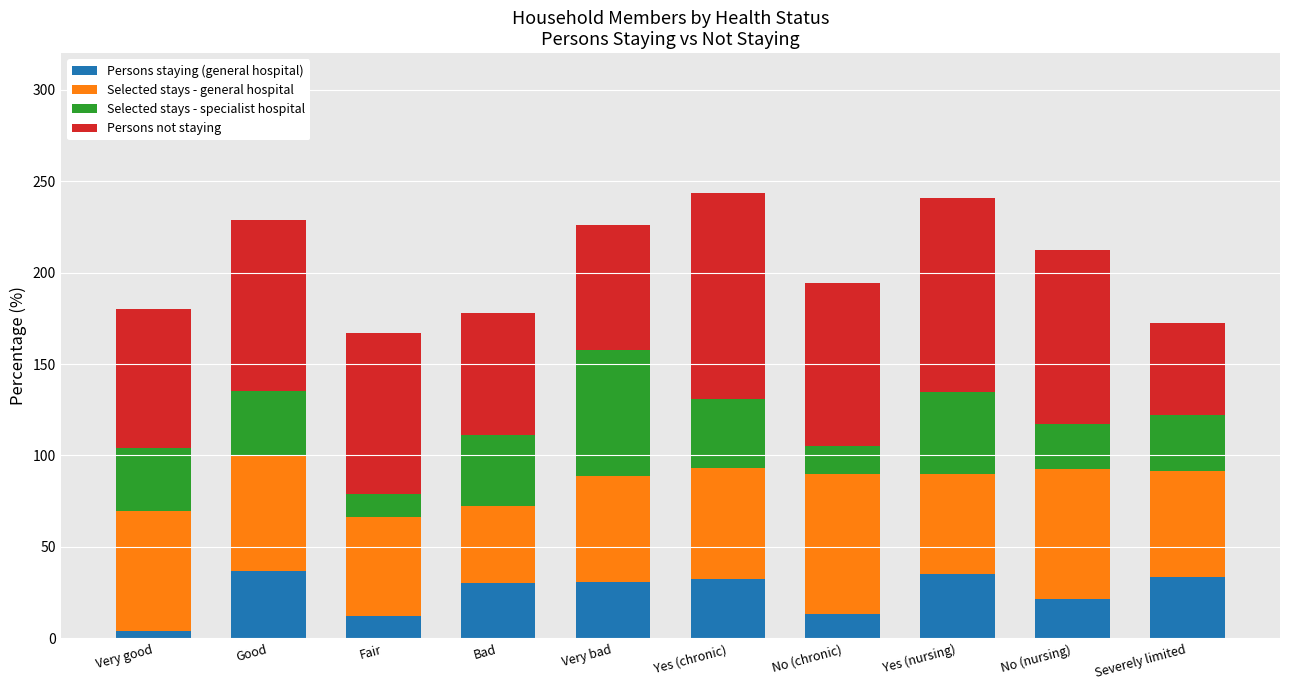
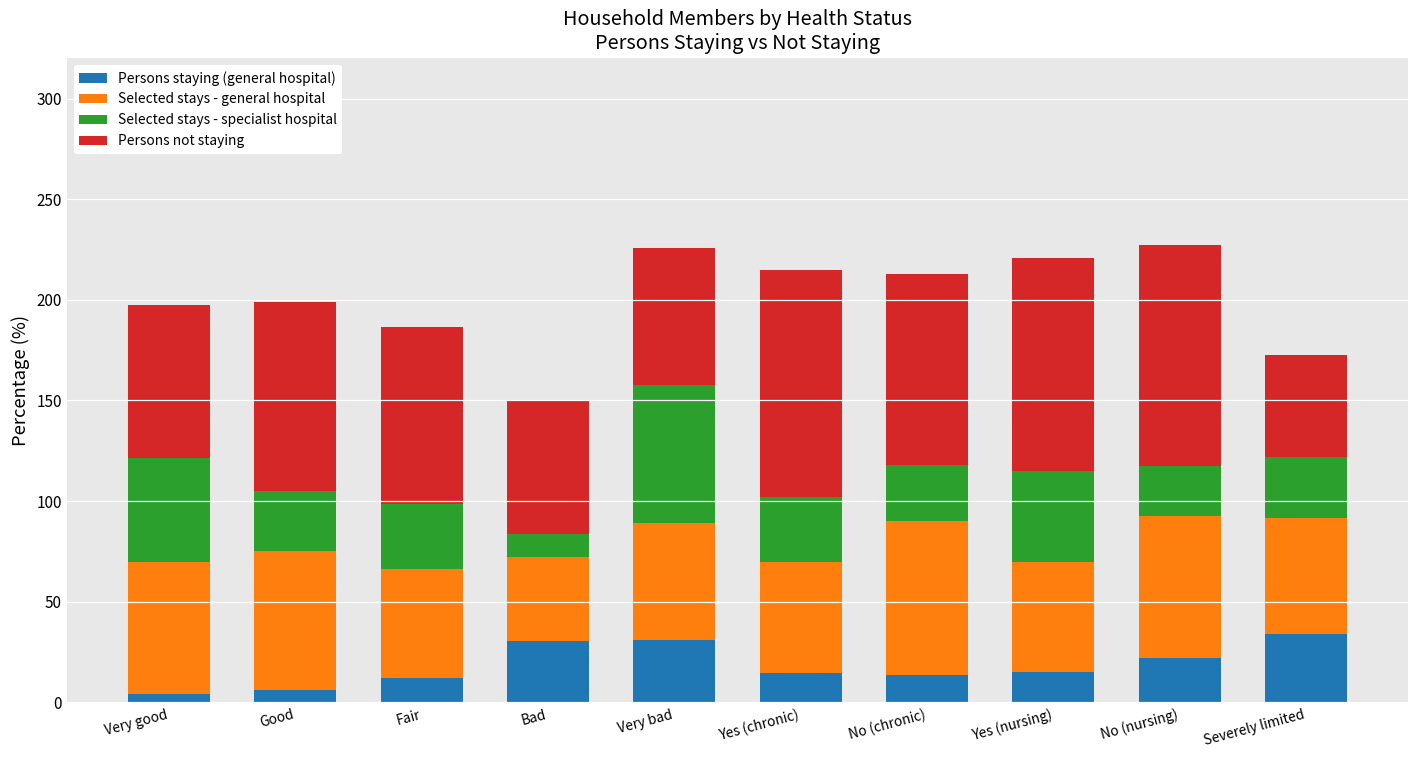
Selected stays - specialist hospital, Very good: 34 -> 51
Persons staying (general hospital), Good: 37 -> 6
Selected stays - general hospital, Good: 63 -> 69
Selected stays - specialist hospital, Good: 35 -> 30
Selected stays - specialist hospital, Fair: 13 -> 33
Selected stays - specialist hospital, Bad: 39 -> 11
Persons staying (general hospital), Yes (chronic): 32 -> 14
Selected stays - general hospital, Yes (chronic): 61 -> 55
Selected stays - specialist hospital, Yes (chronic): 38 -> 32
Selected stays - specialist hospital, No (chronic): 15 -> 28
Persons not staying, No (chronic): 89 -> 95
Persons staying (general hospital), Yes (nursing): 35 -> 15
Persons not staying, No (nursing): 95 -> 110
